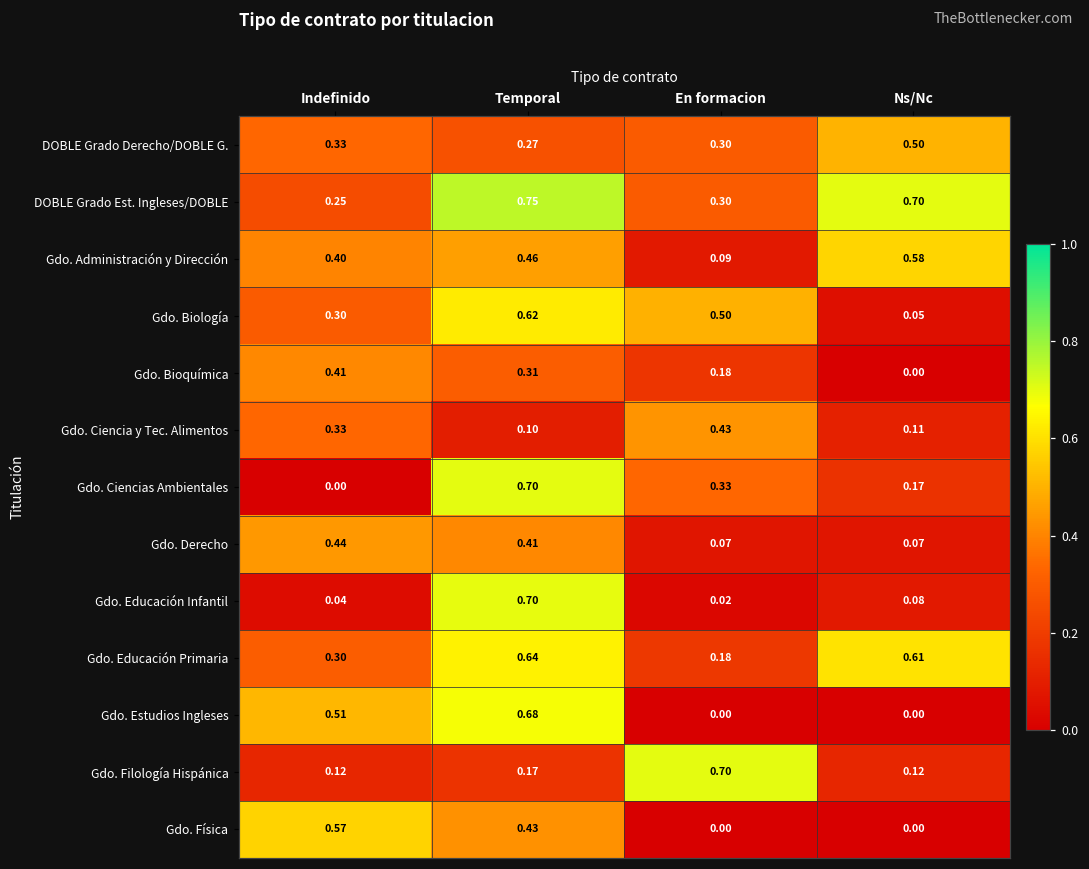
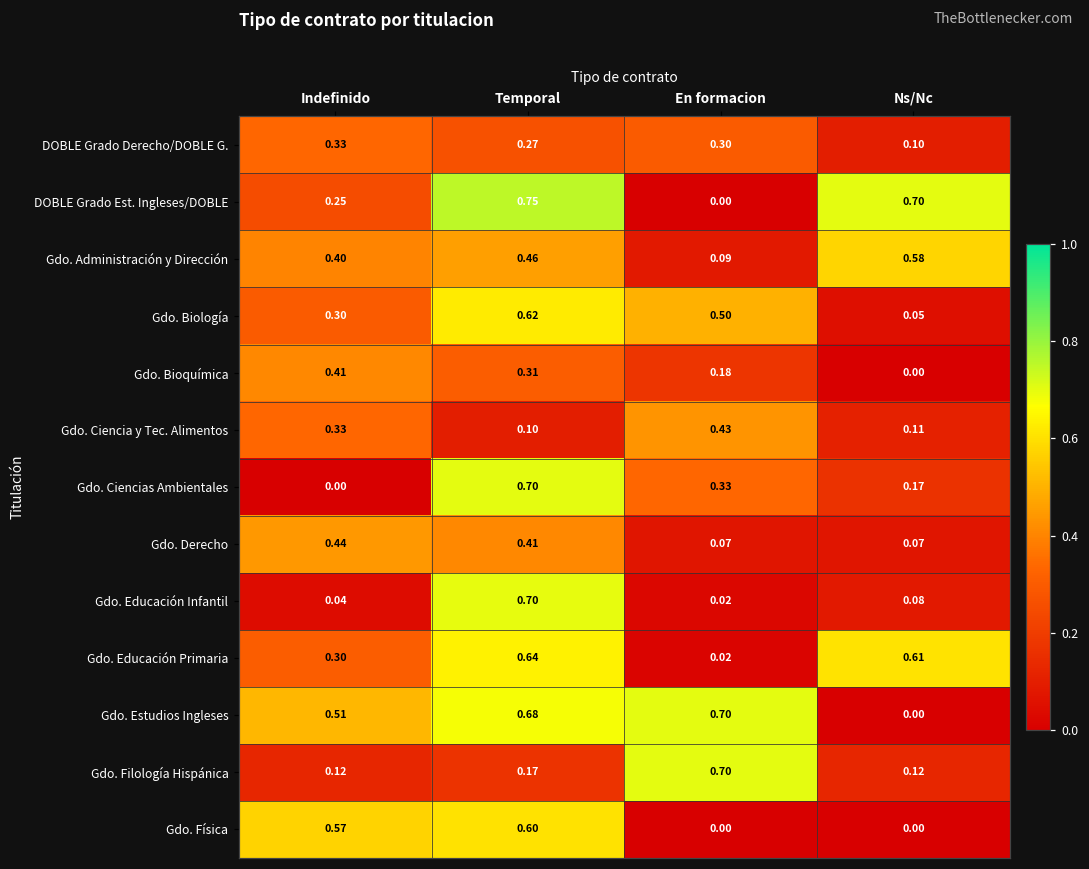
DOBLE Grado Derecho/DOBLE G., Ns/Nc: 0.50 -> 0.10
DOBLE Grado Est. Ingleses/DOBLE, En formacion: 0.30 -> 0.00
Gdo. Educación Primaria, En formacion: 0.18 -> 0.02
Gdo. Estudios Ingleses, En formacion: 0.00 -> 0.70
Gdo. Física, Temporal: 0.43 -> 0.60
